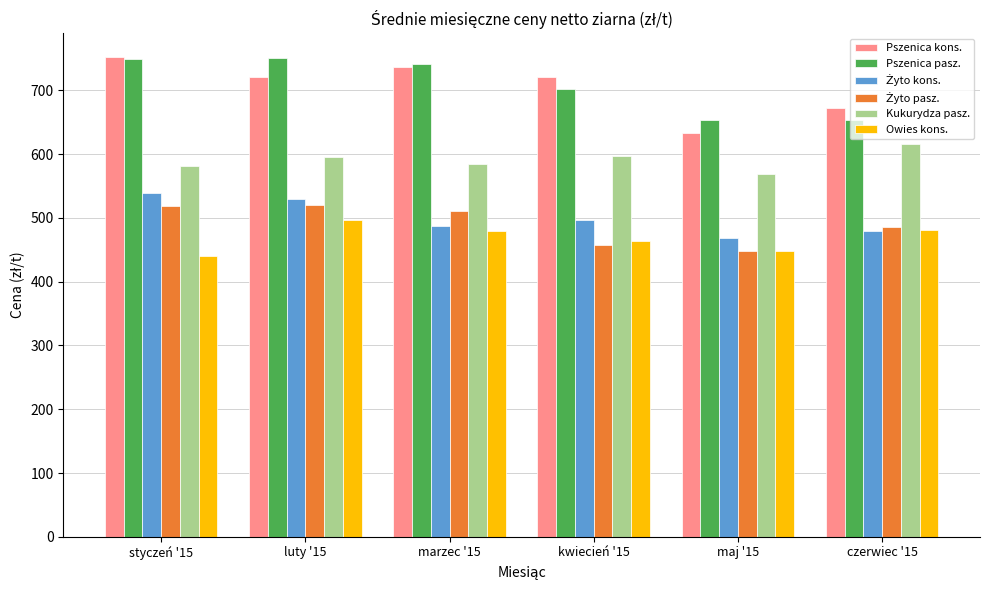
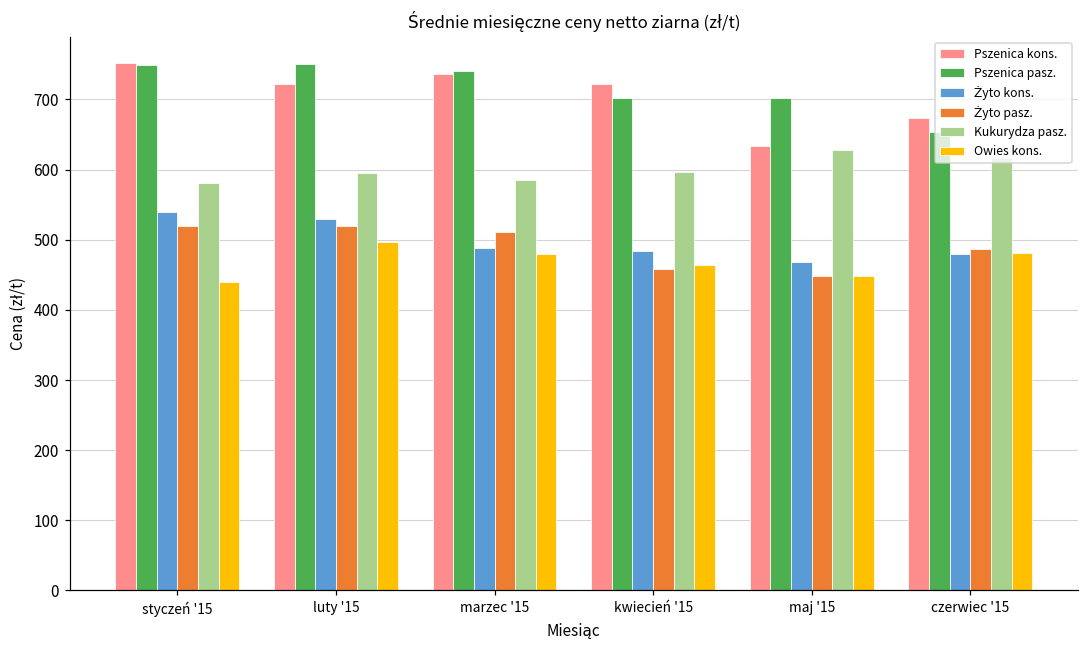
Żyto kons., kwiecień '15: 500 -> 480
Pszenica pasz., maj '15: 650 -> 700
Kukurydza pasz., maj '15: 570 -> 630
